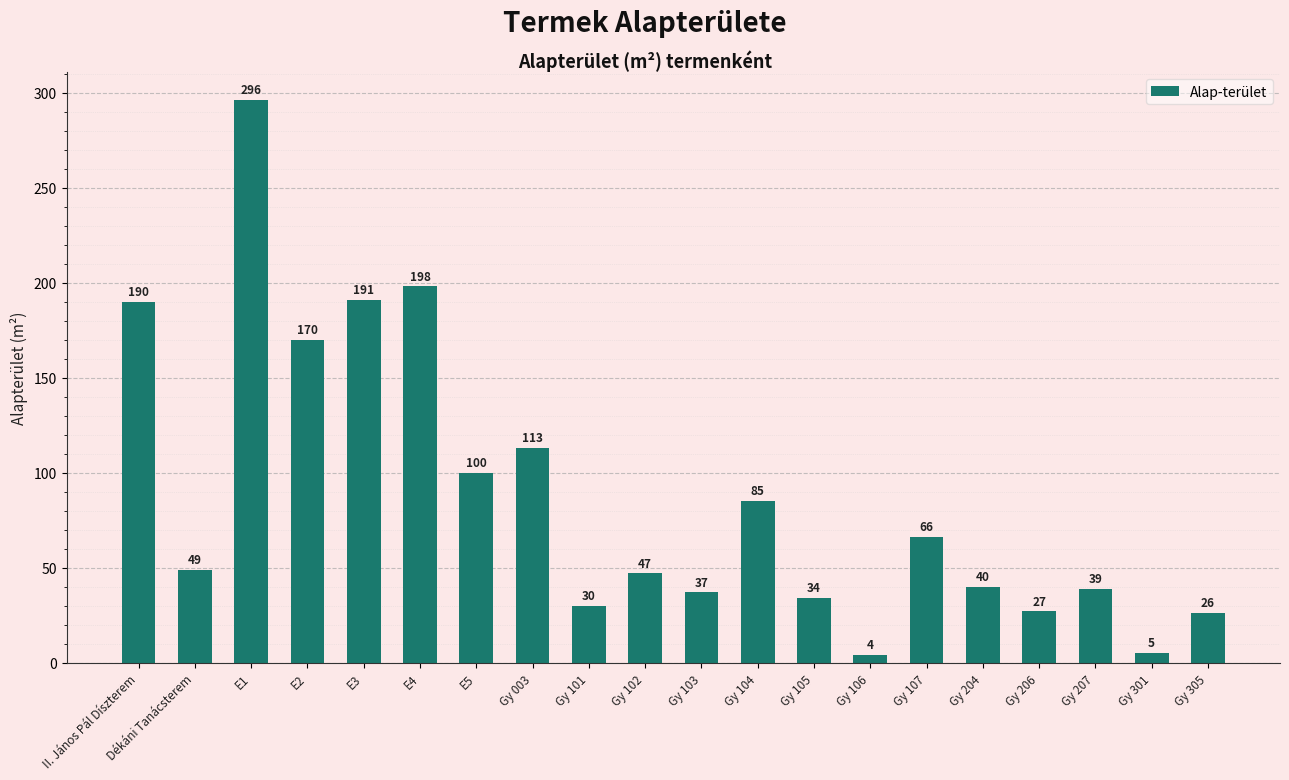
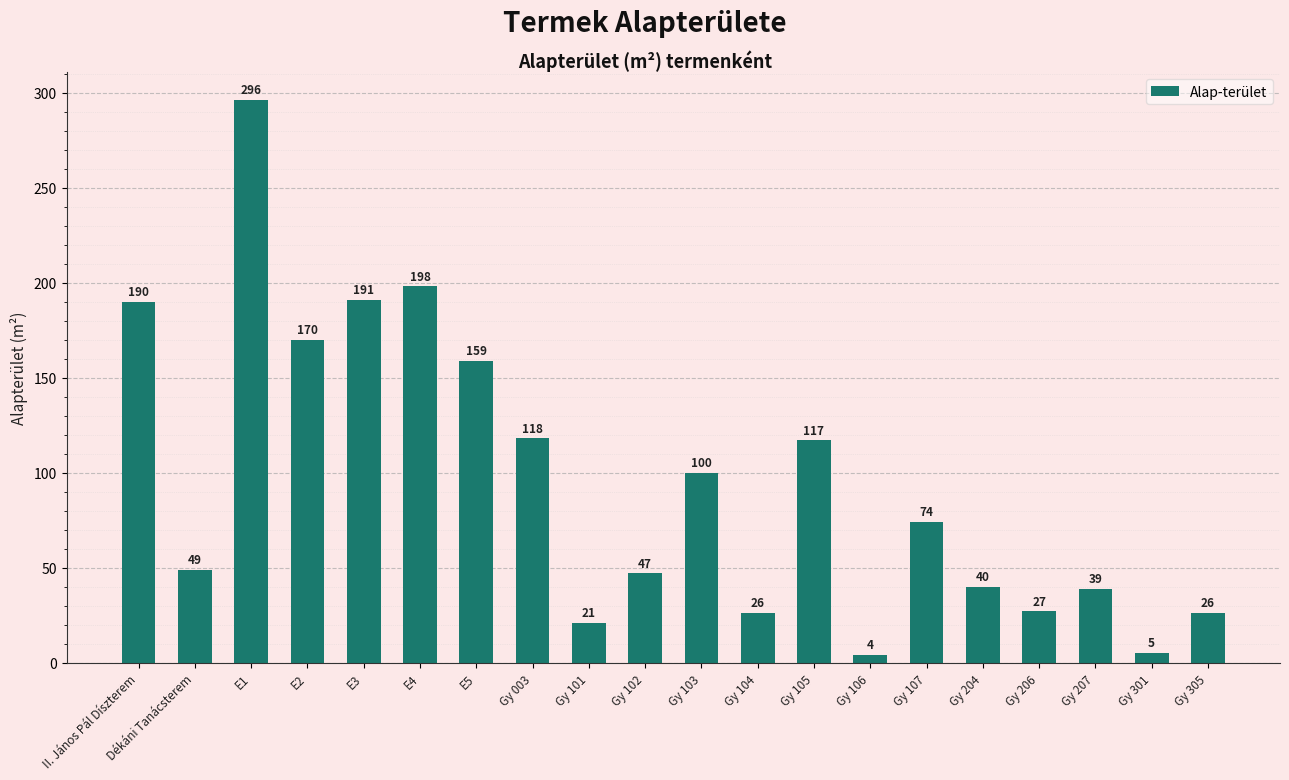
E5: 100 -> 159
Gy 003: 113 -> 118
Gy 101: 30 -> 21
Gy 103: 37 -> 100
Gy 104: 85 -> 26
Gy 105: 34 -> 117
Gy 107: 66 -> 74
